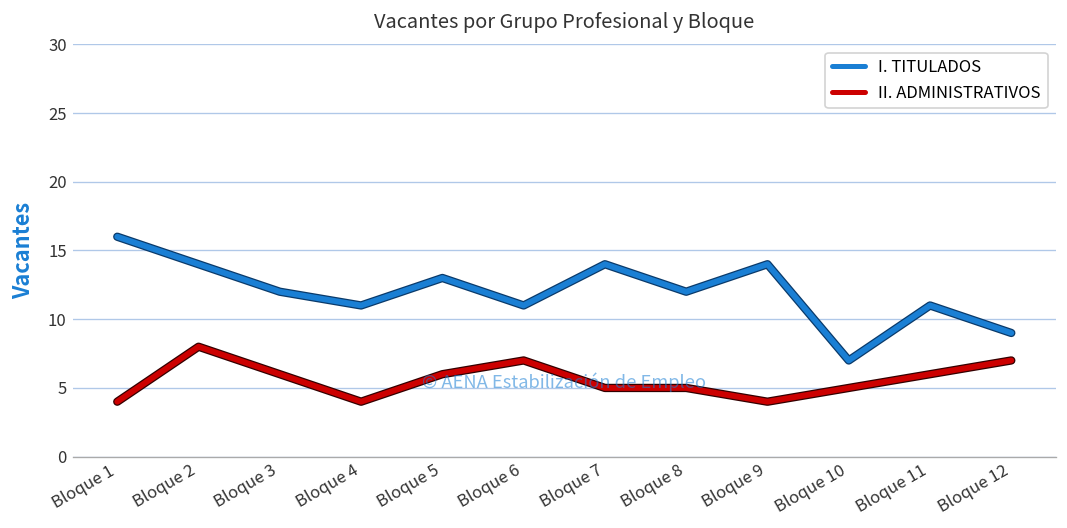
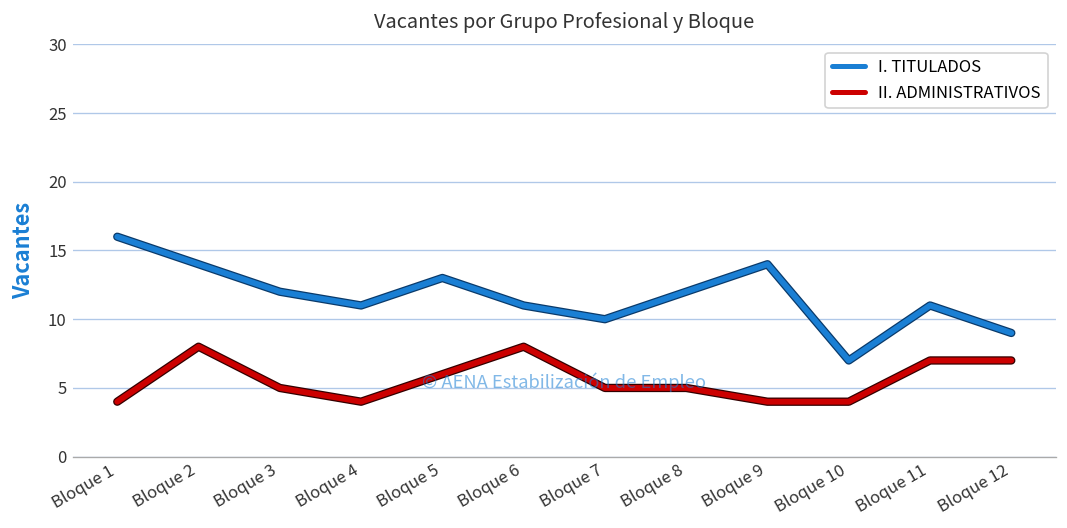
II. ADMINISTRATIVOS, Bloque 3: 6 -> 5
II. ADMINISTRATIVOS, Bloque 6: 7 -> 8
I. TITULADOS, Bloque 7: 14 -> 10
II. ADMINISTRATIVOS, Bloque 10: 5 -> 4
II. ADMINISTRATIVOS, Bloque 11: 6 -> 7
